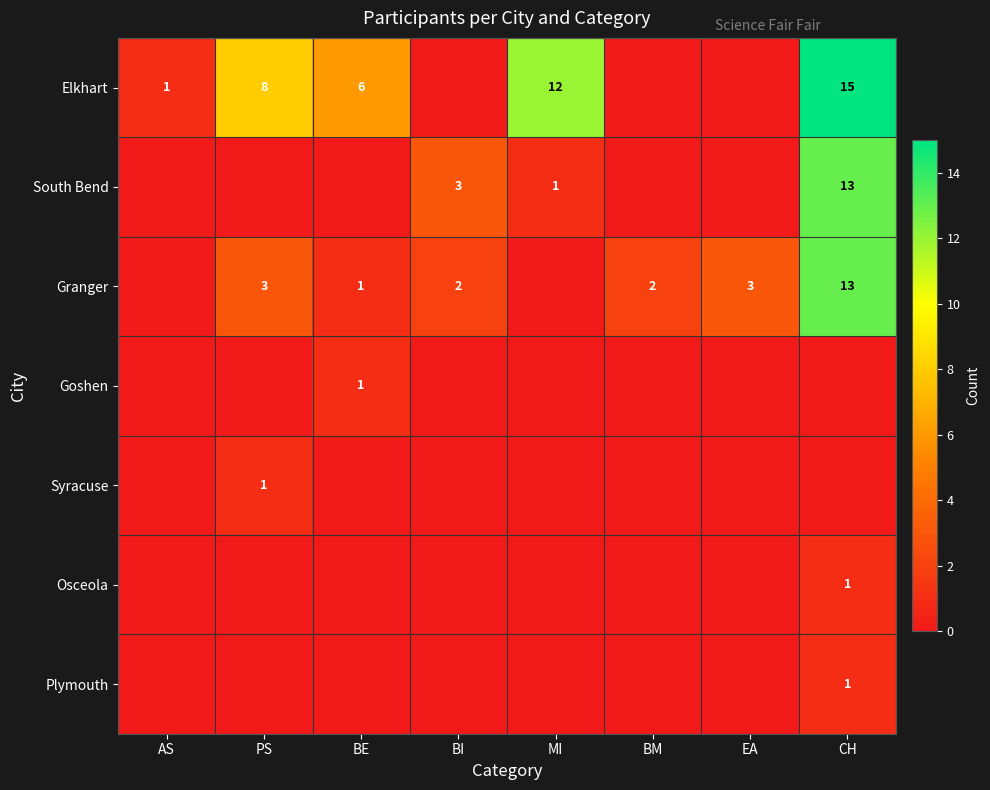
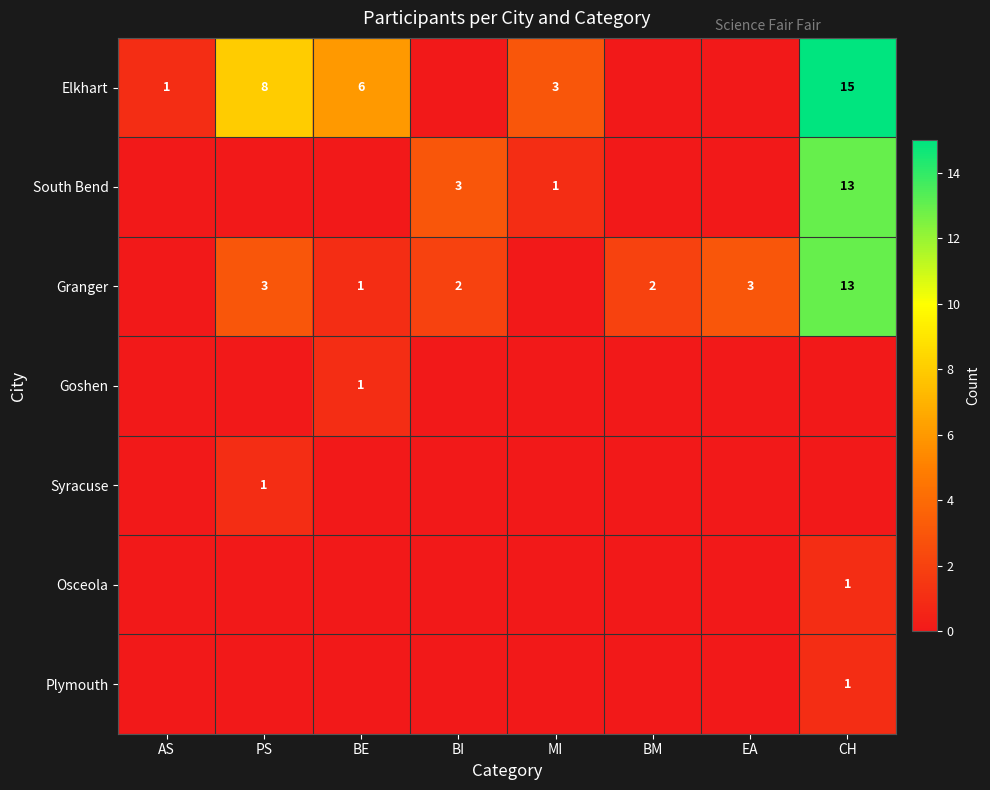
Elkhart, MI: 12 -> 3
